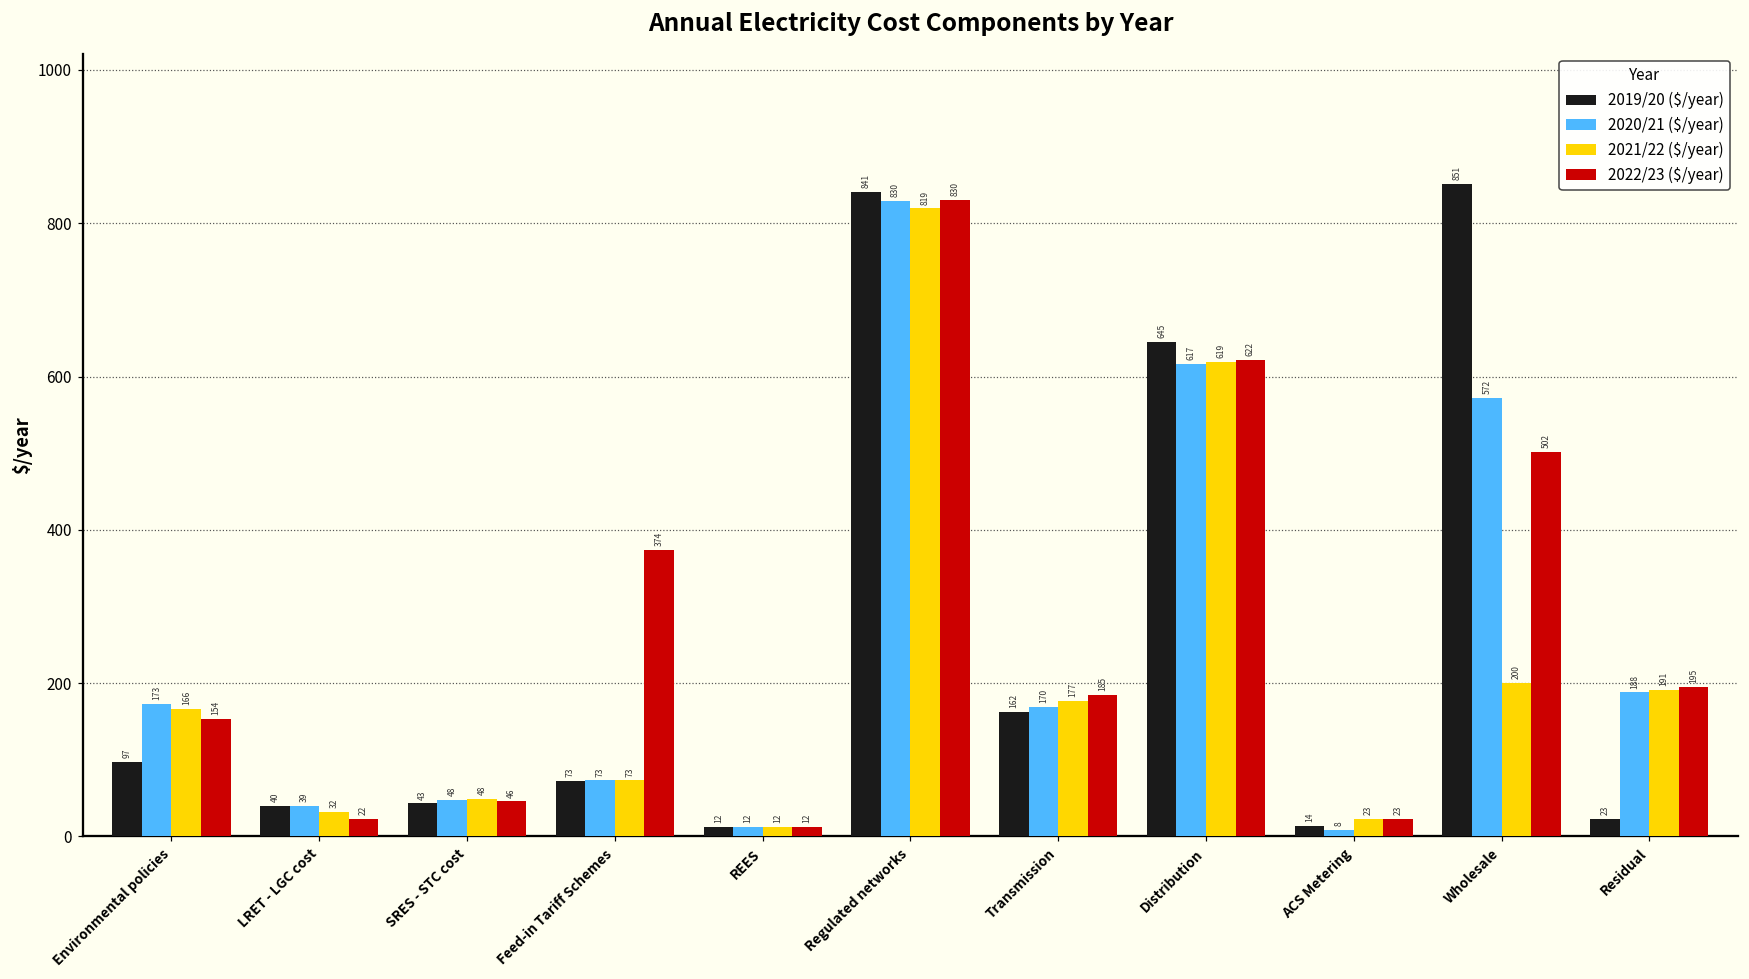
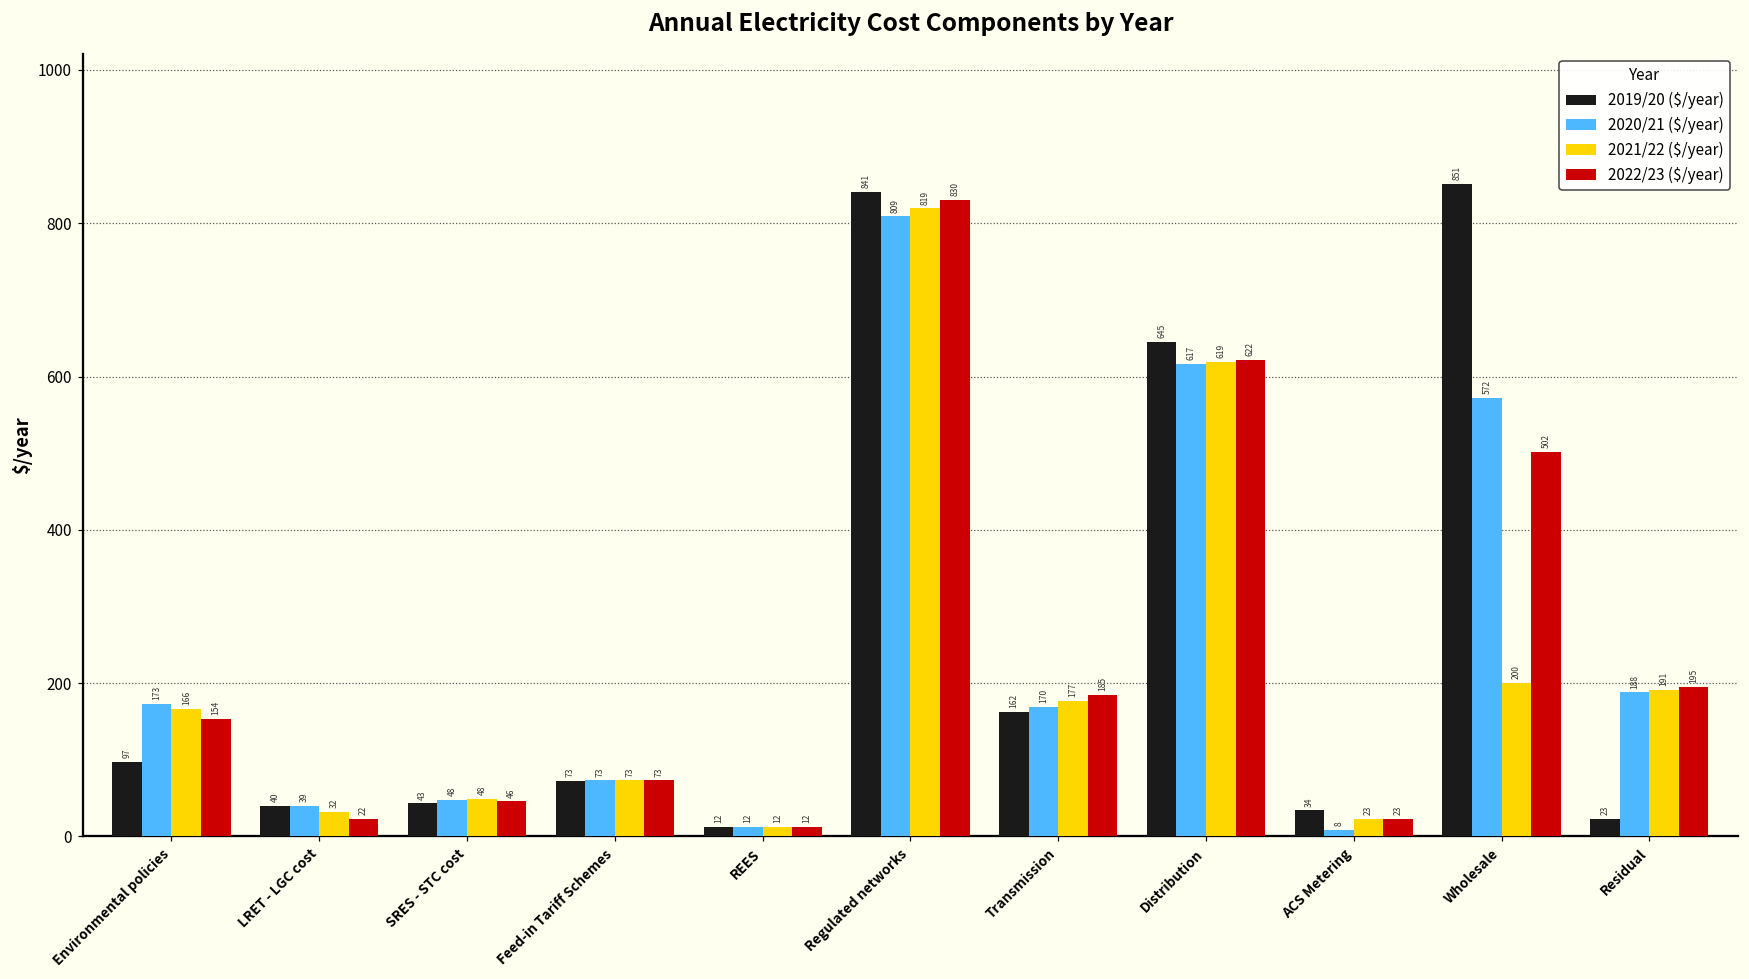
2022/23 ($/year), Feed-in Tariff Schemes: 374 -> 73
2020/21 ($/year), Regulated networks: 830 -> 809
2019/20 ($/year), ACS Metering: 14 -> 34
